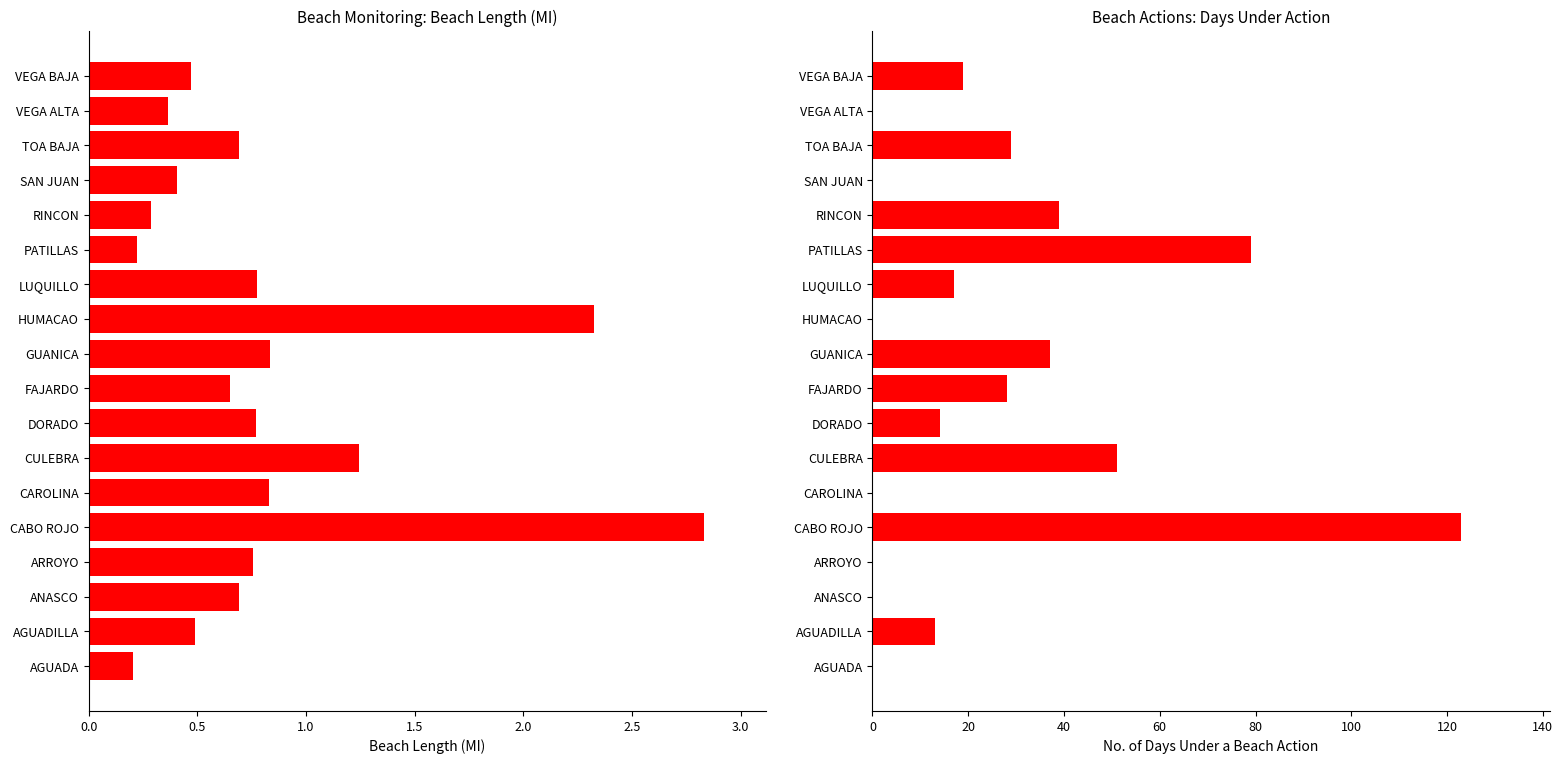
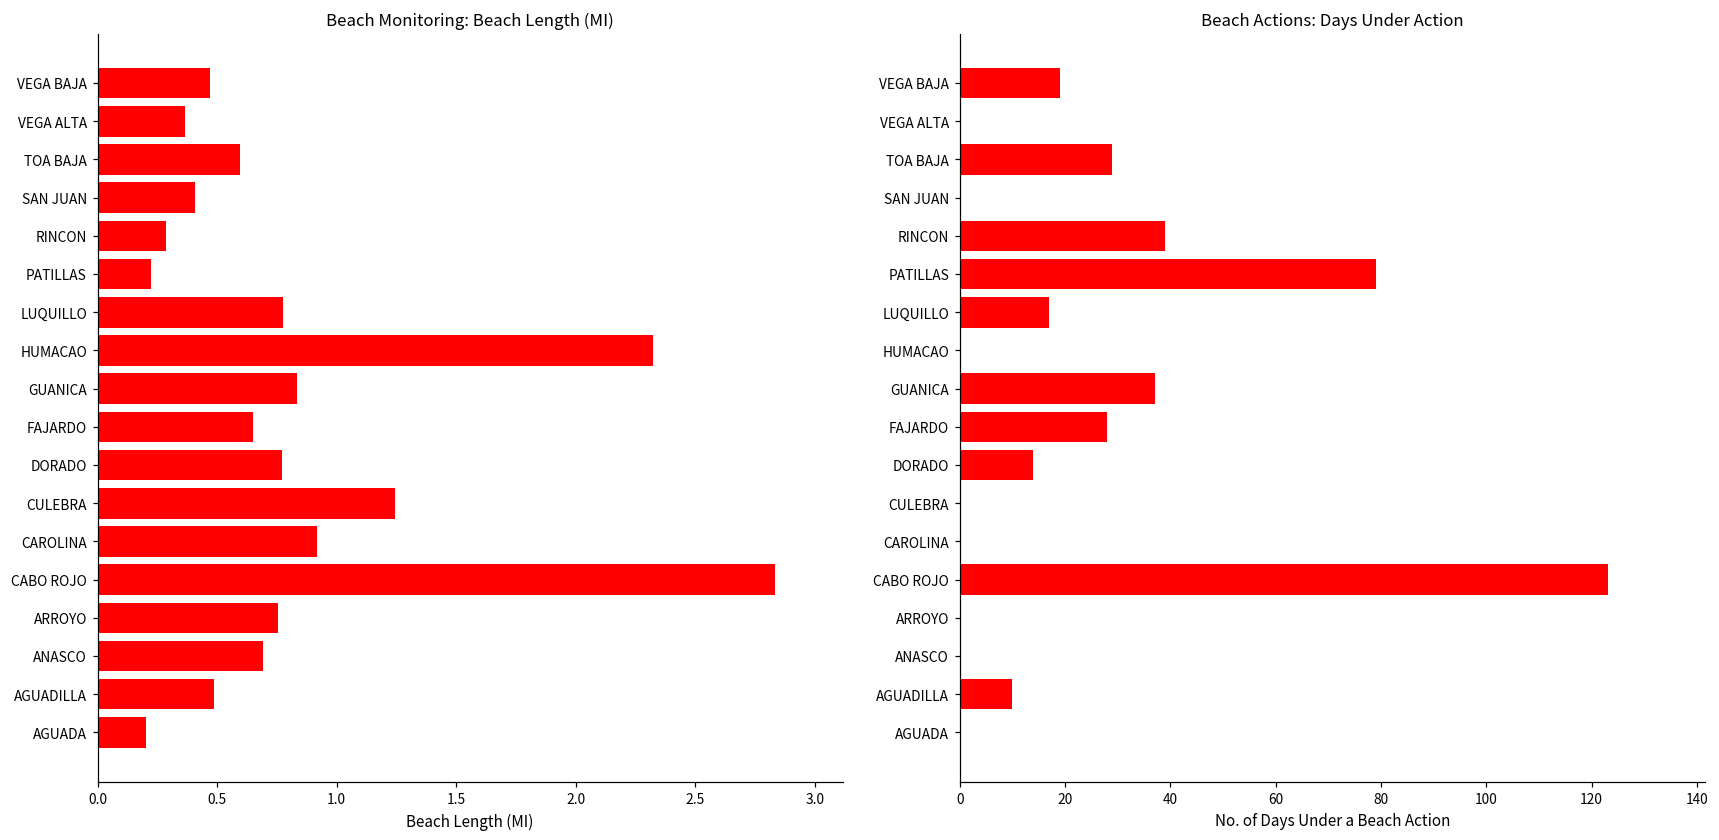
Beach Monitoring: Beach Length (MI), TOA BAJA: 0.69 -> 0.60
Beach Monitoring: Beach Length (MI), CAROLINA: 0.83 -> 0.92
Beach Actions: Days Under Action, CULEBRA: 51 -> 0
Beach Actions: Days Under Action, AGUADILLA: 13 -> 10
